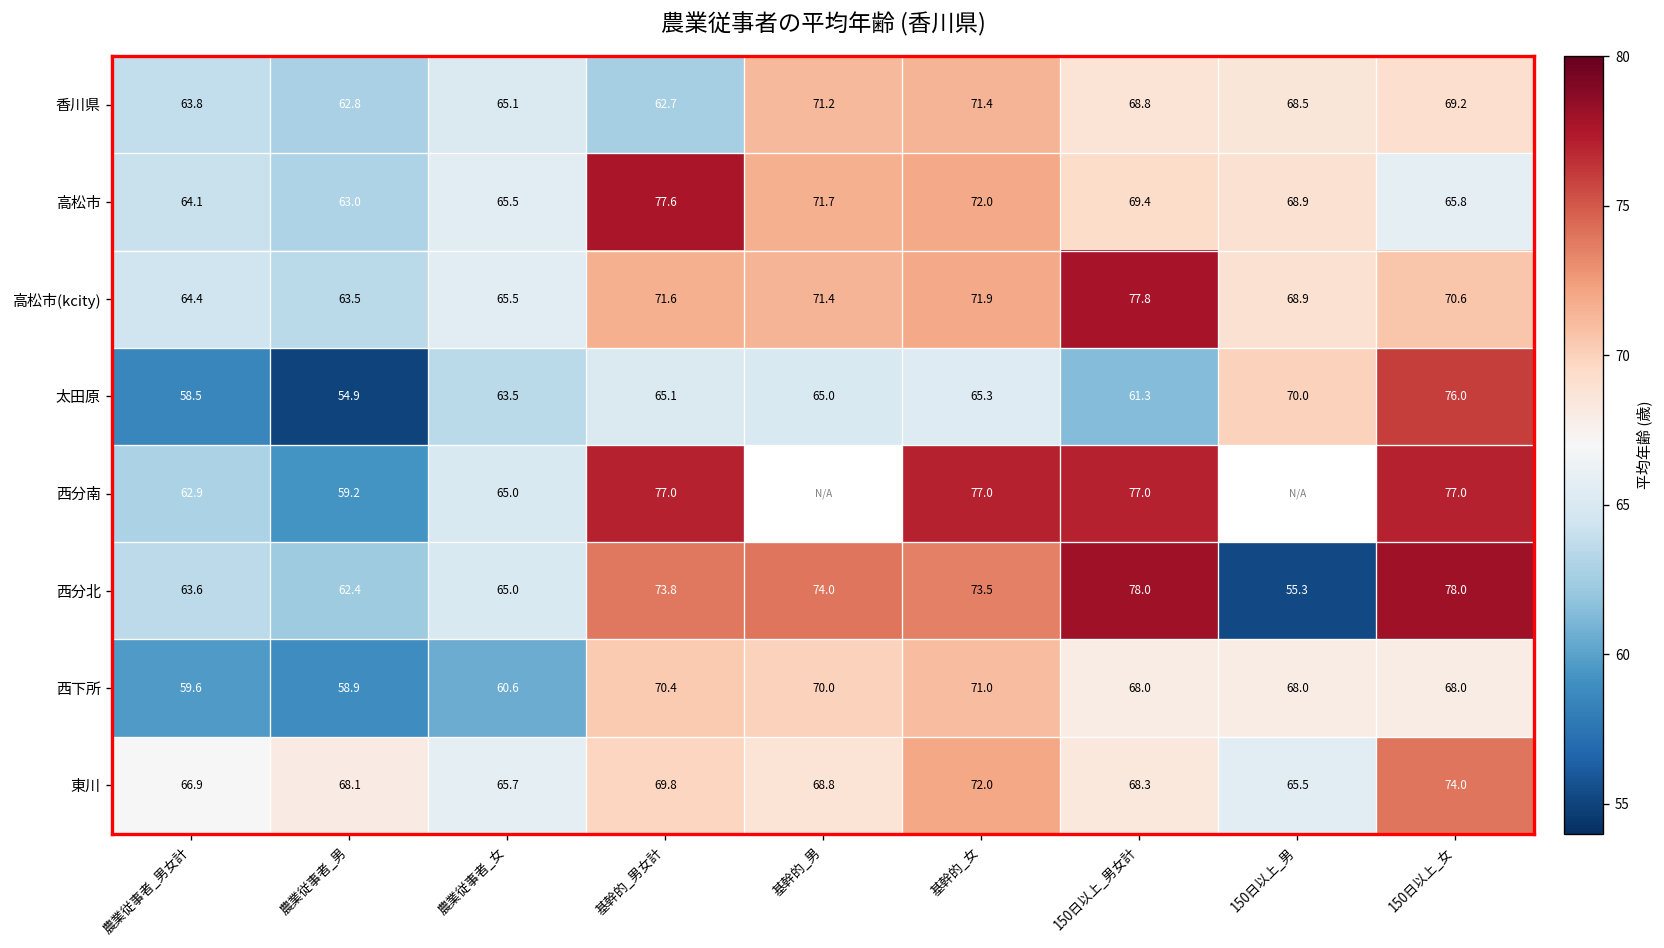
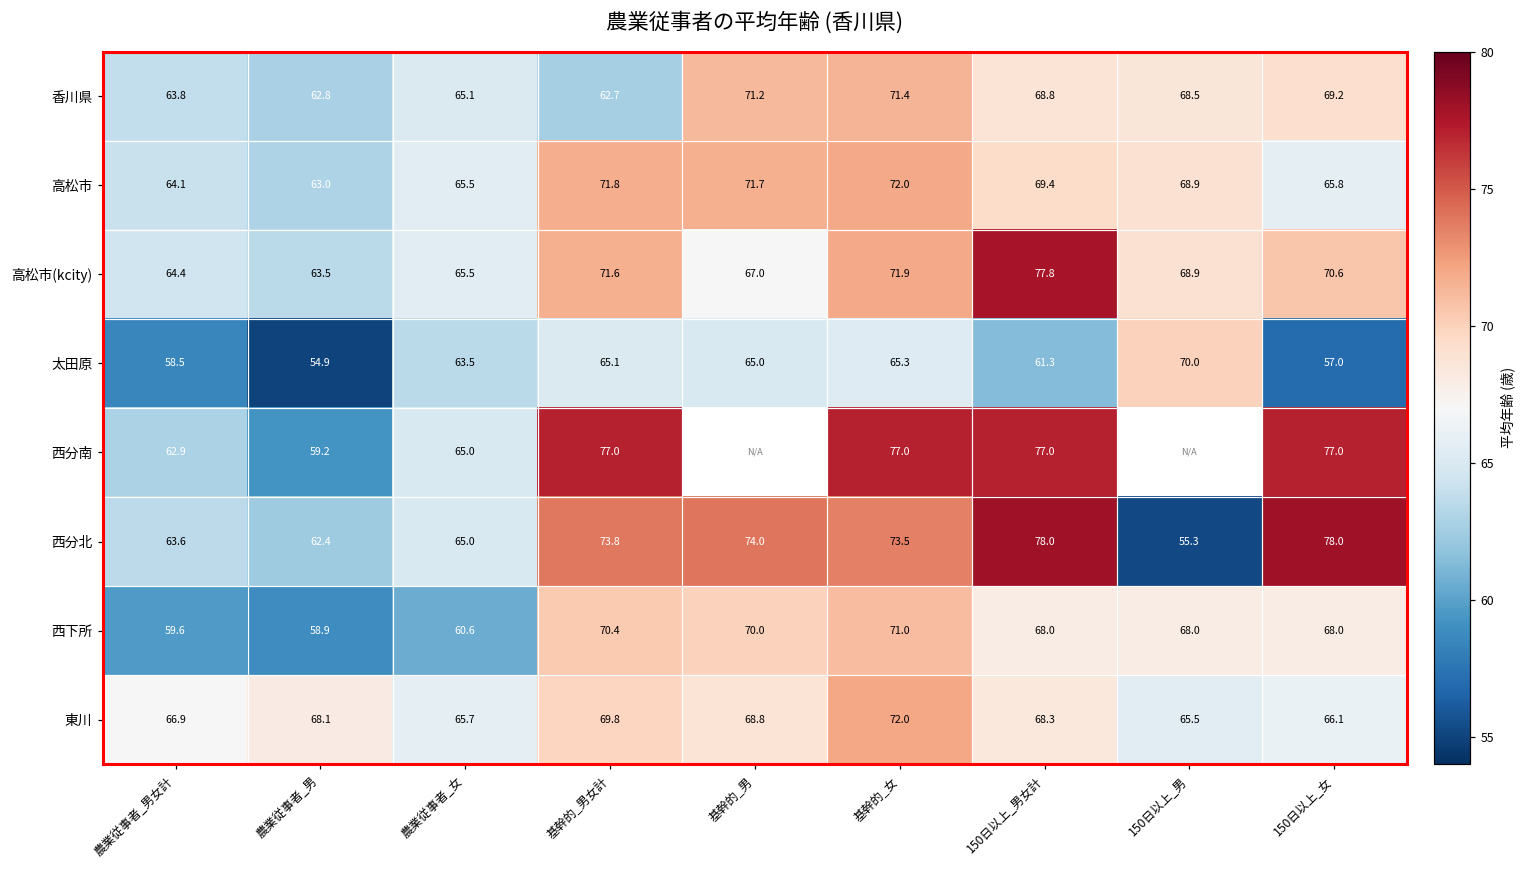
高松市, 基幹的_男女計: 77.6 -> 71.8
高松市(kcity), 基幹的_男: 71.4 -> 67.0
太田原, 150日以上_女: 76.0 -> 57.0
東川, 150日以上_女: 74.0 -> 66.1
